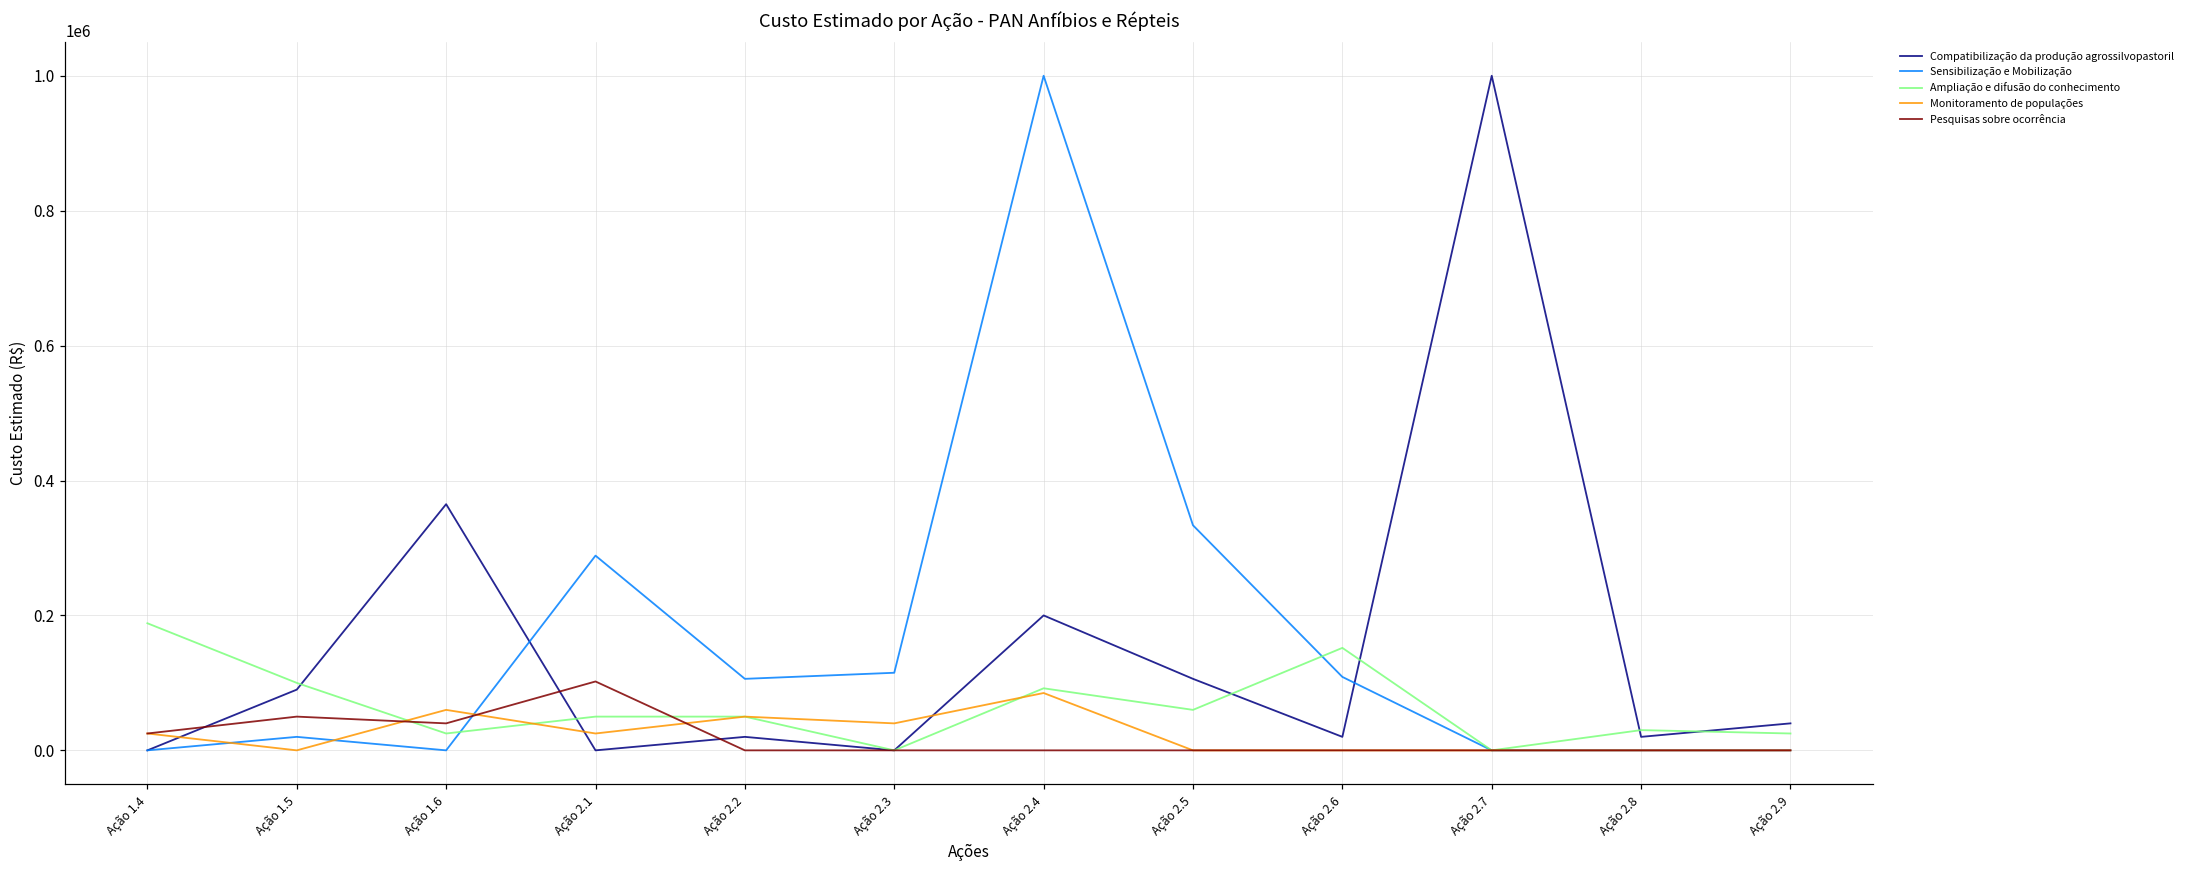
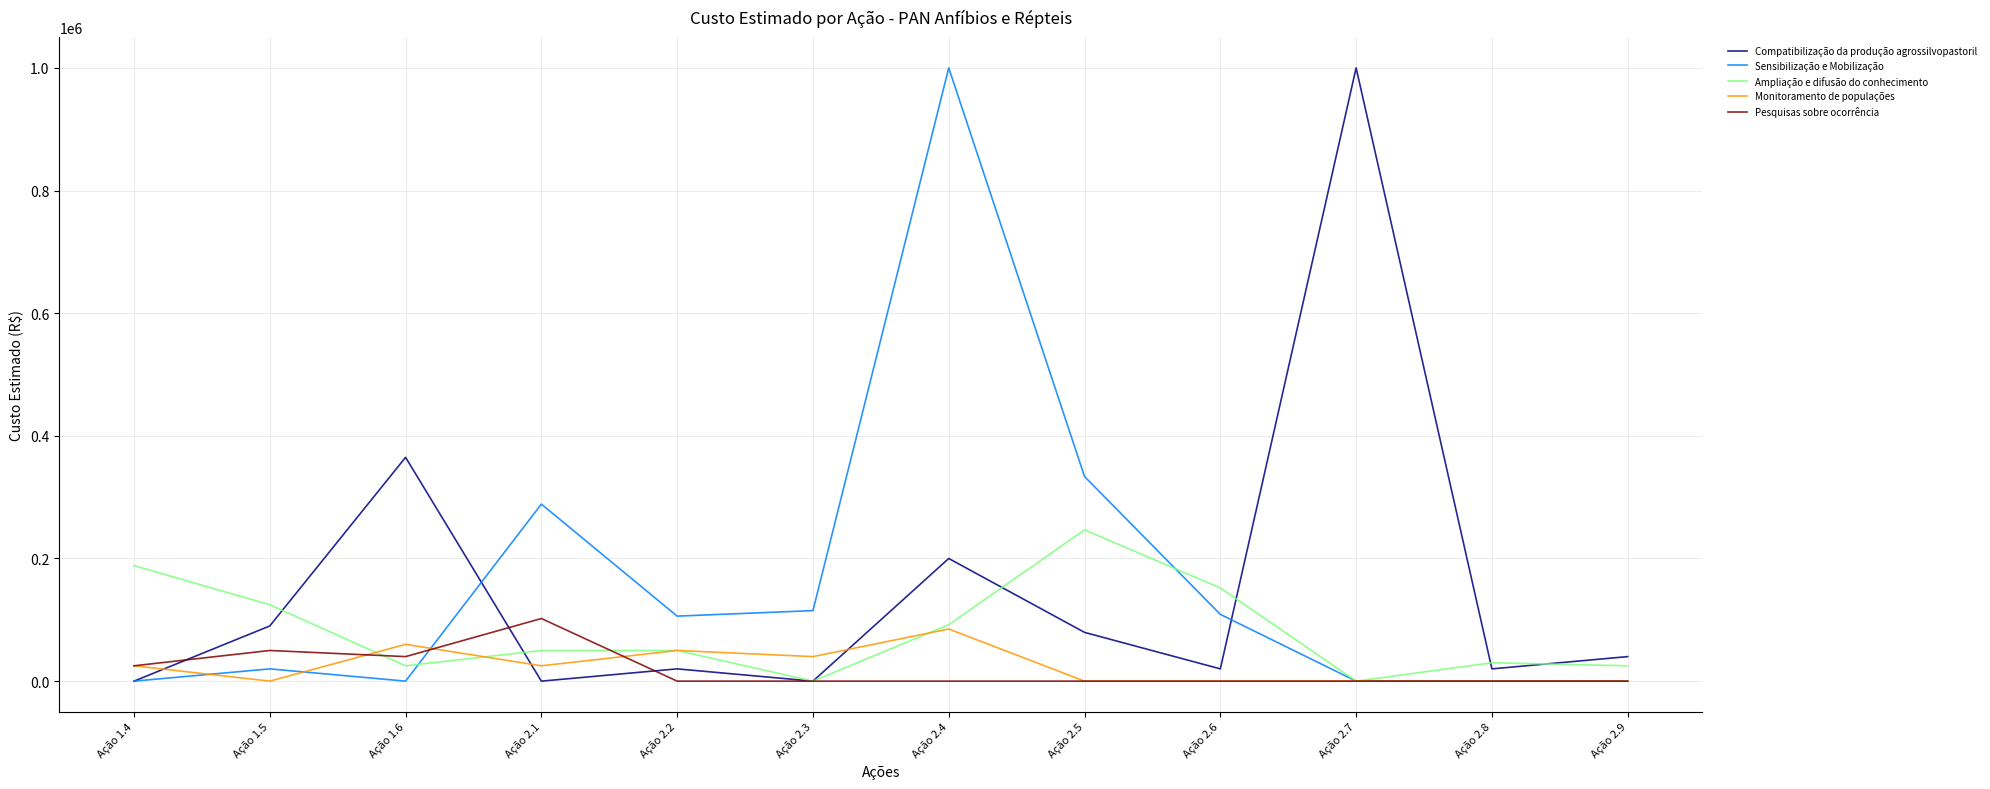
Ampliação e difusão do conhecimento, Ação 1.5: 100000 -> 120000
Compatibilização da produção agrossilvopastoril, Ação 2.5: 110000 -> 80000
Ampliação e difusão do conhecimento, Ação 2.5: 60000 -> 250000
